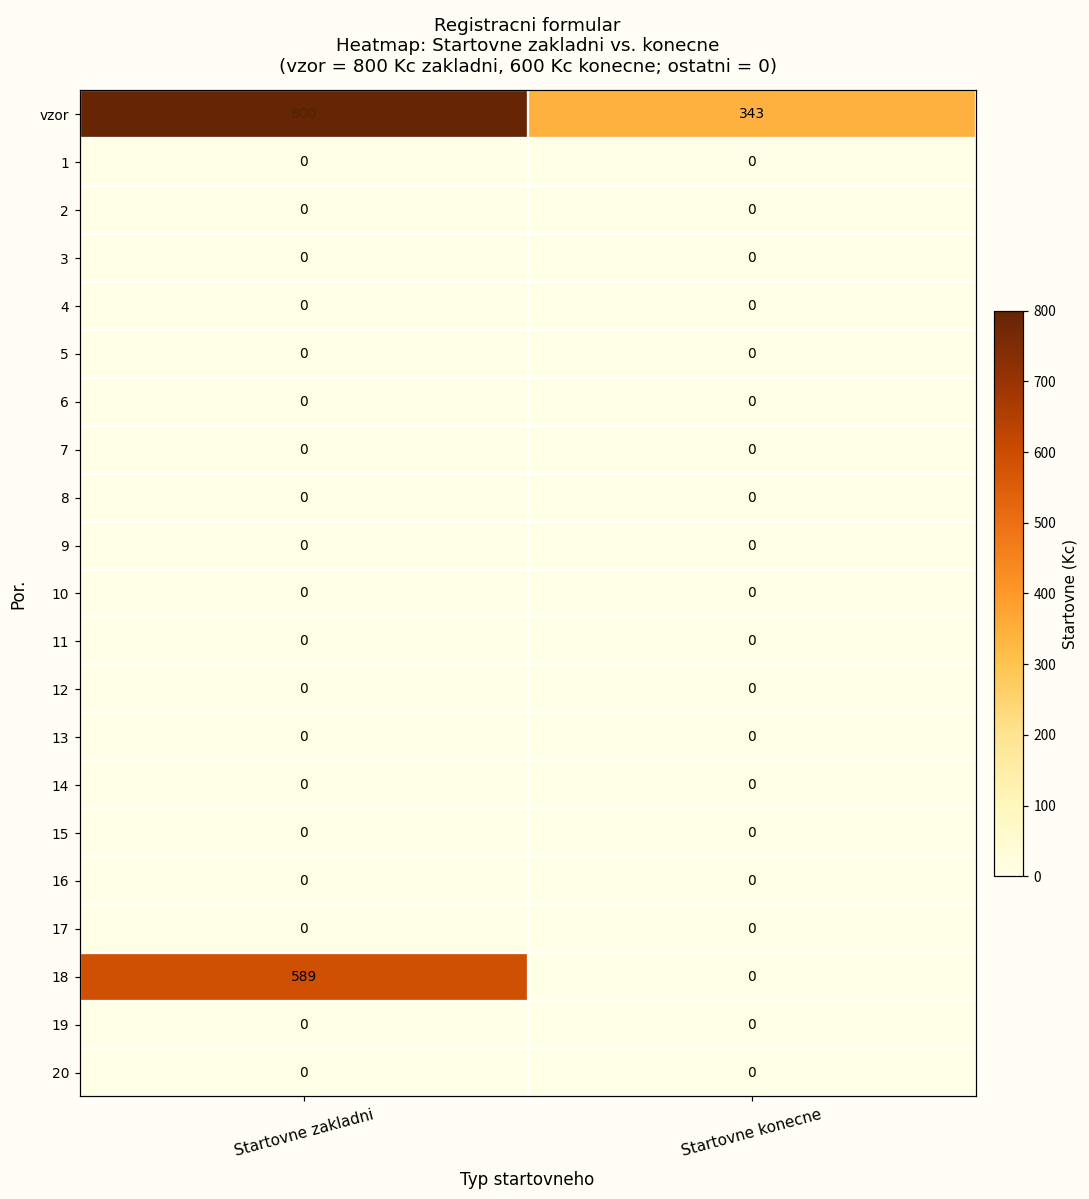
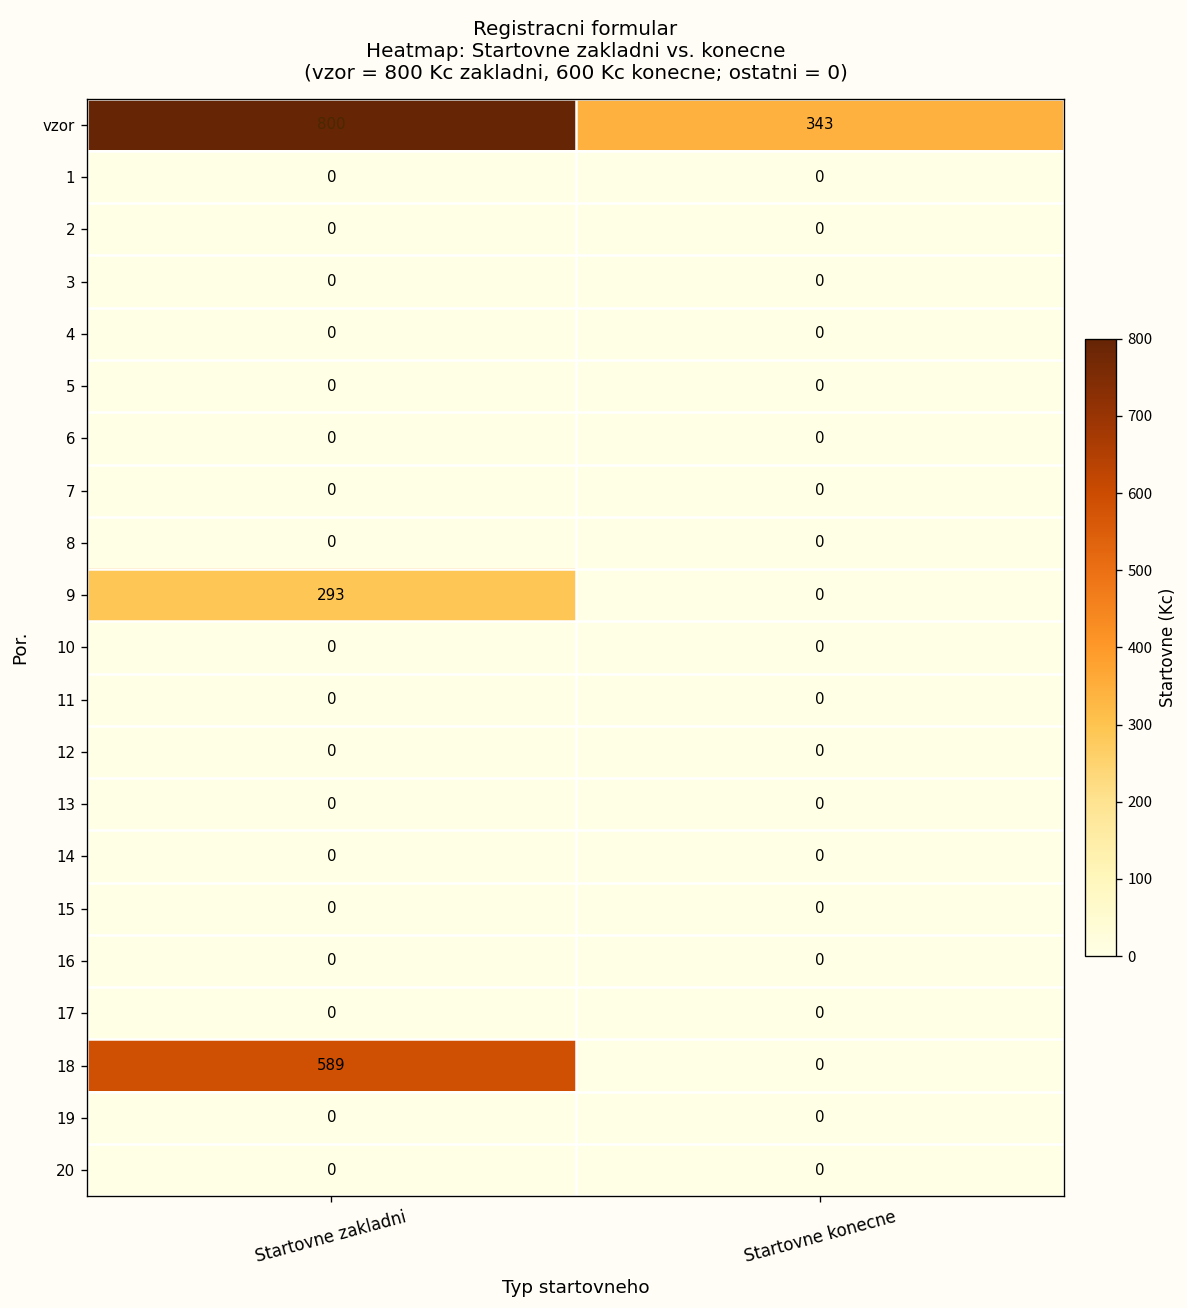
9, Startovne zakladni: 0 -> 293
